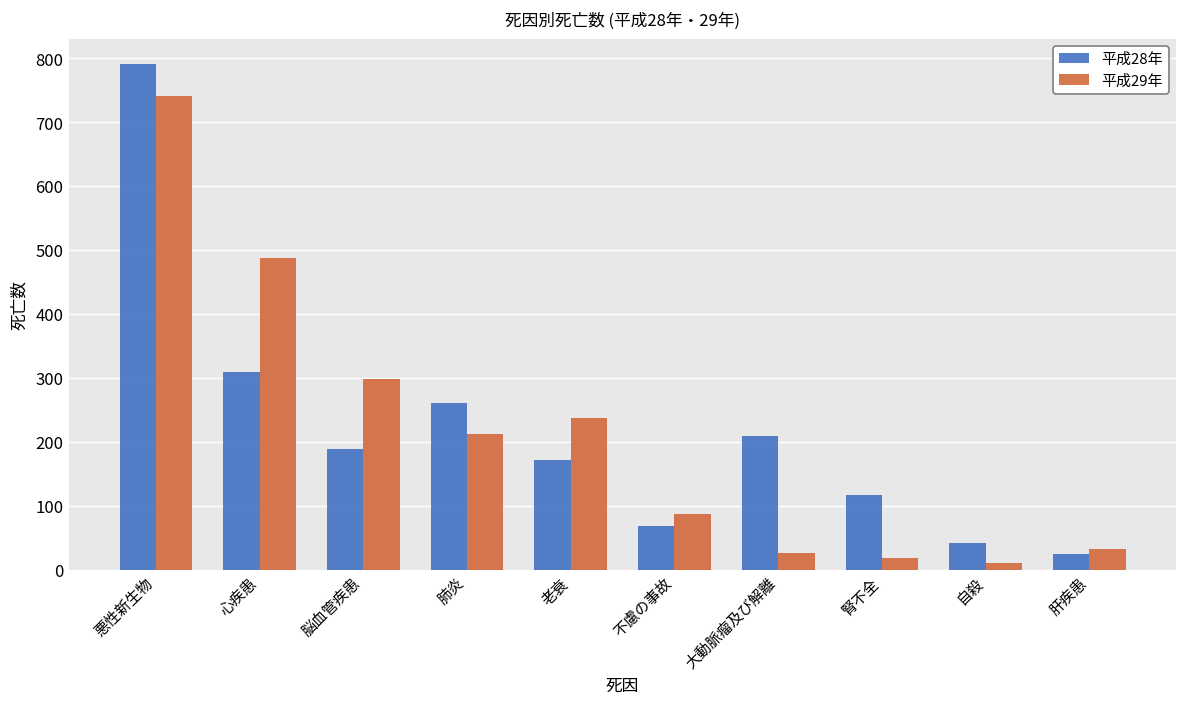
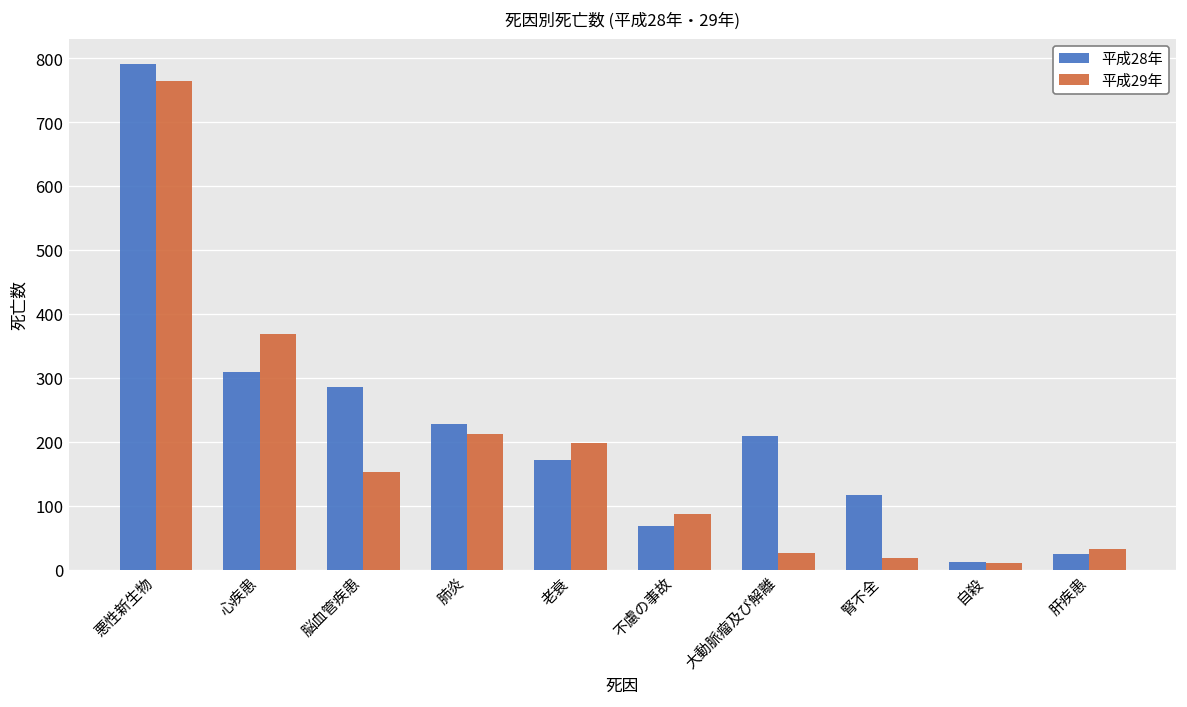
平成29年, 悪性新生物: 740 -> 760
平成29年, 心疾患: 490 -> 370
平成28年, 脳血管疾患: 190 -> 290
平成29年, 脳血管疾患: 300 -> 150
平成28年, 肺炎: 260 -> 230
平成29年, 老衰: 240 -> 200
平成28年, 自殺: 40 -> 10
